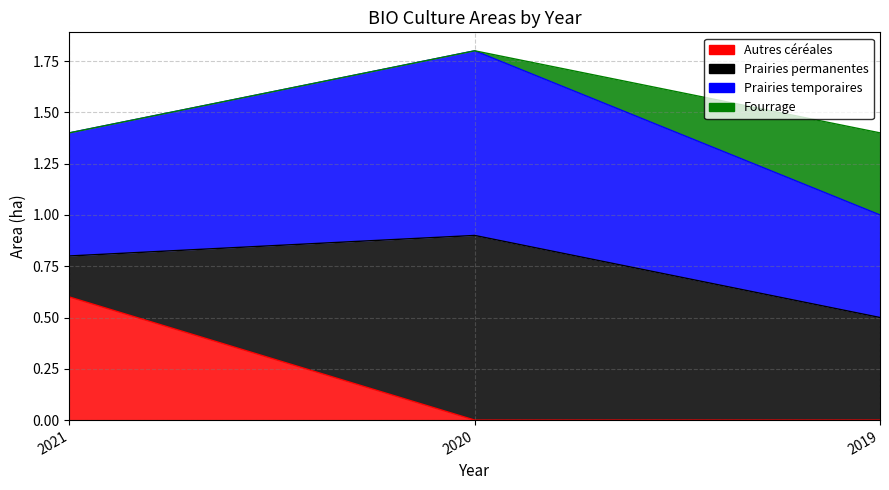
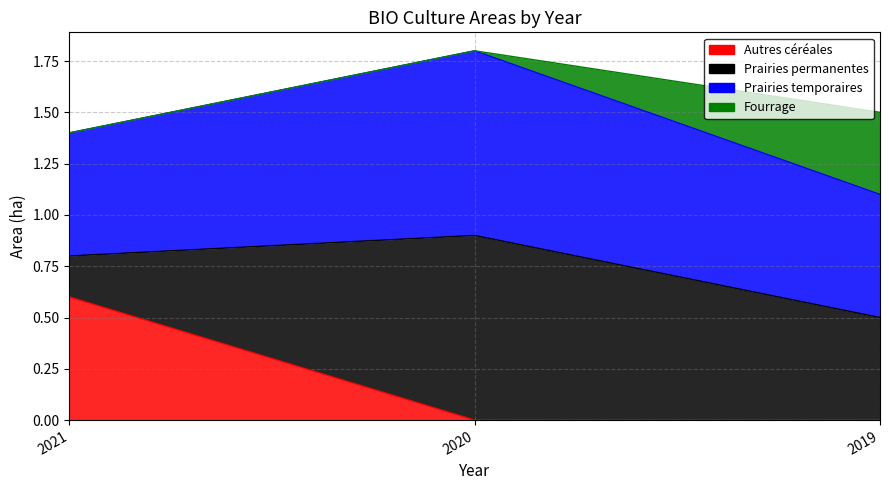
Prairies temporaires, 2019: 0.5 -> 0.6
